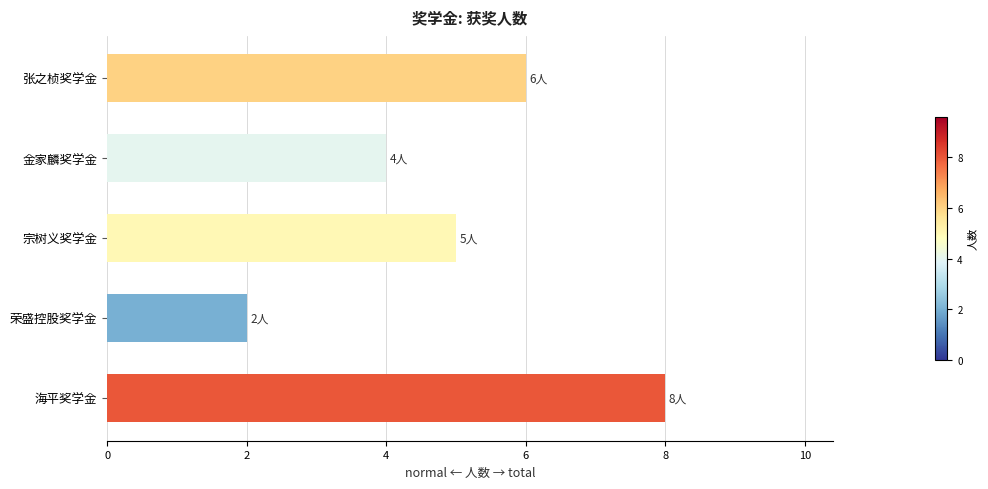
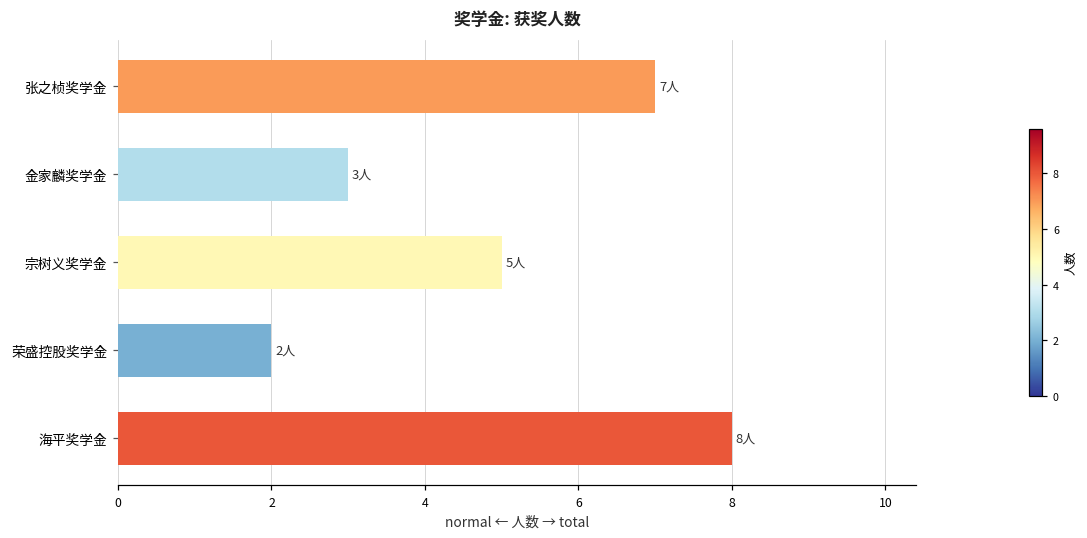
张之桢奖学金: 6人 -> 7人
金家麟奖学金: 4人 -> 3人
